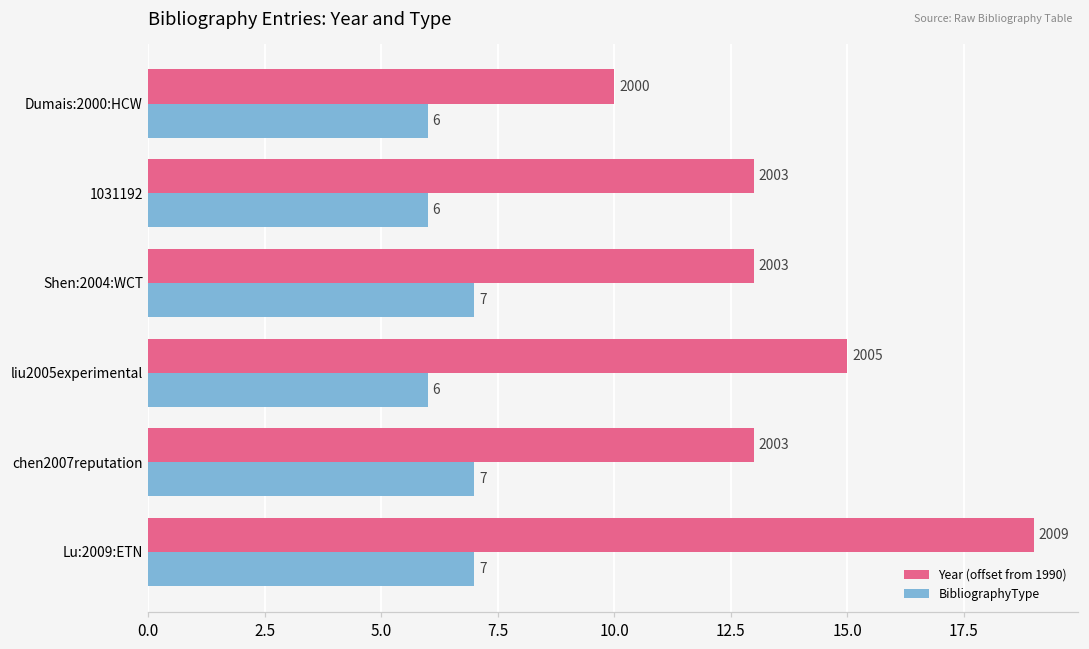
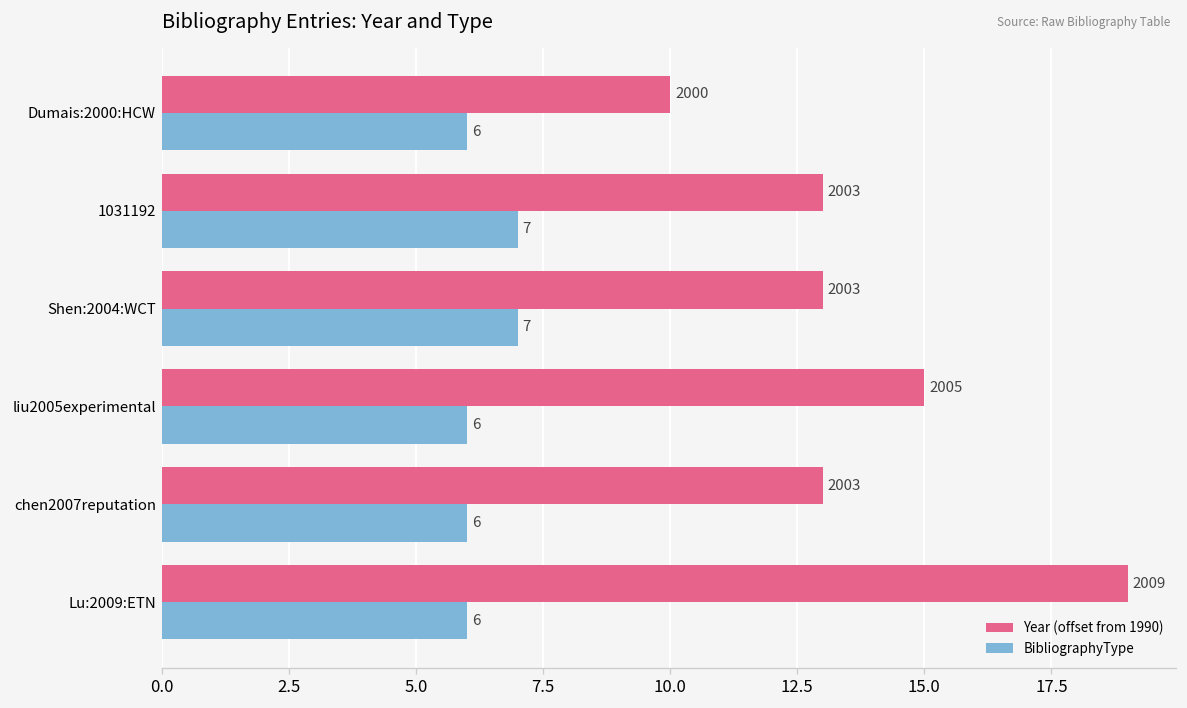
BibliographyType, 1031192: 6 -> 7
BibliographyType, chen2007reputation: 7 -> 6
BibliographyType, Lu:2009:ETN: 7 -> 6
